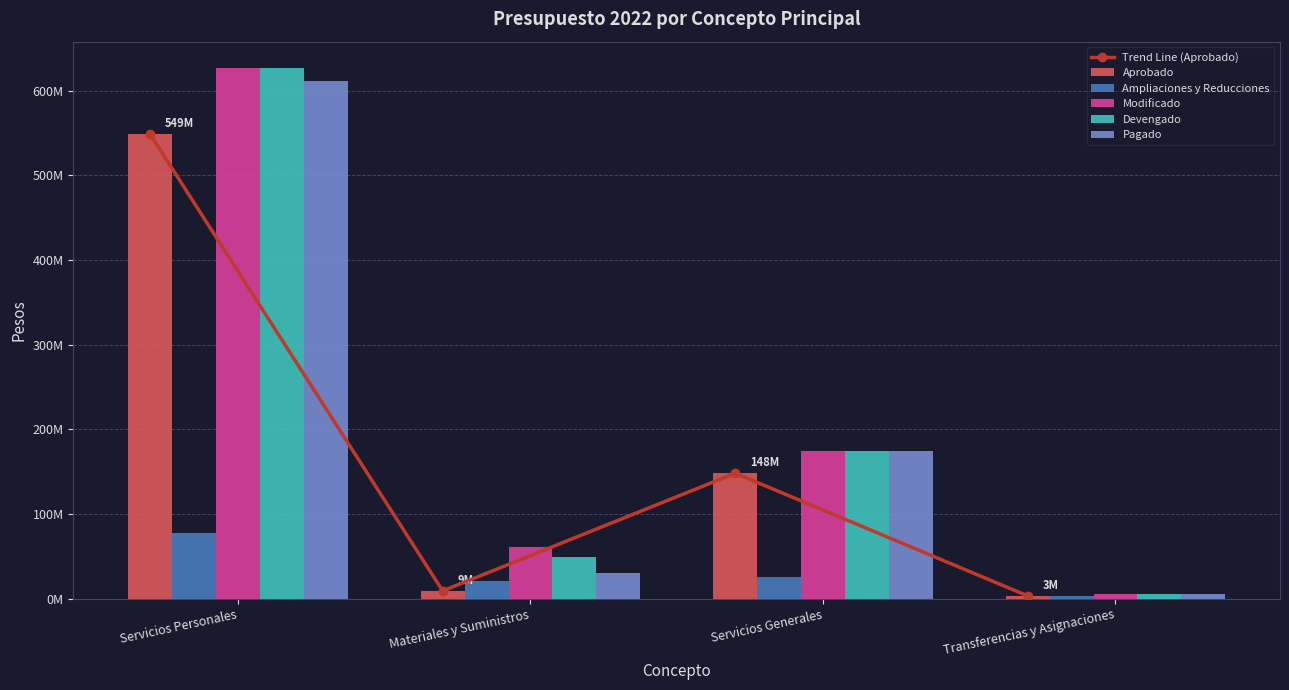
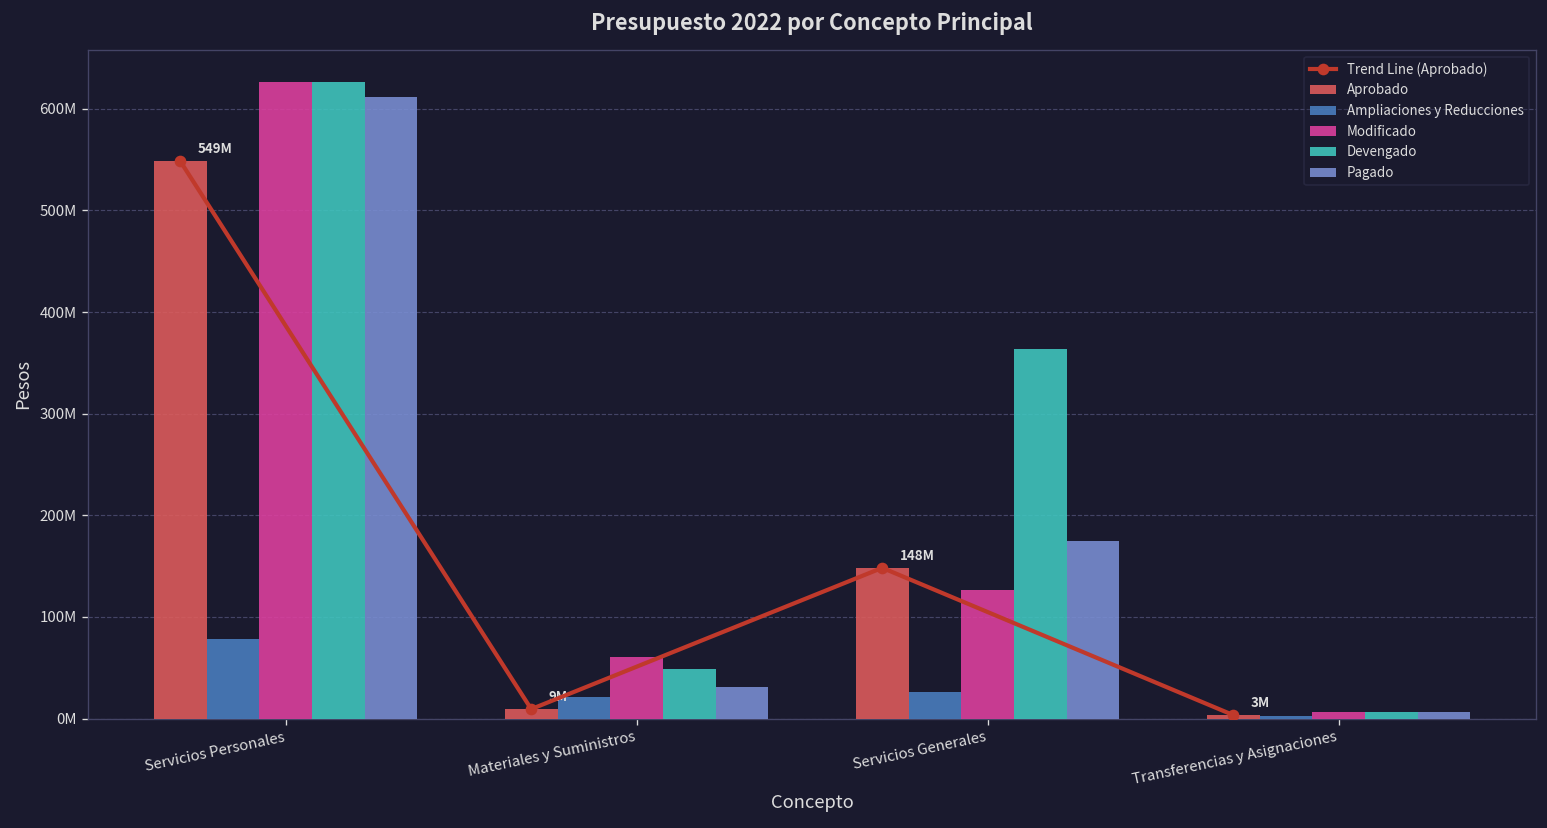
Modificado, Servicios Generales: 170000000 -> 130000000
Devengado, Servicios Generales: 170000000 -> 360000000
